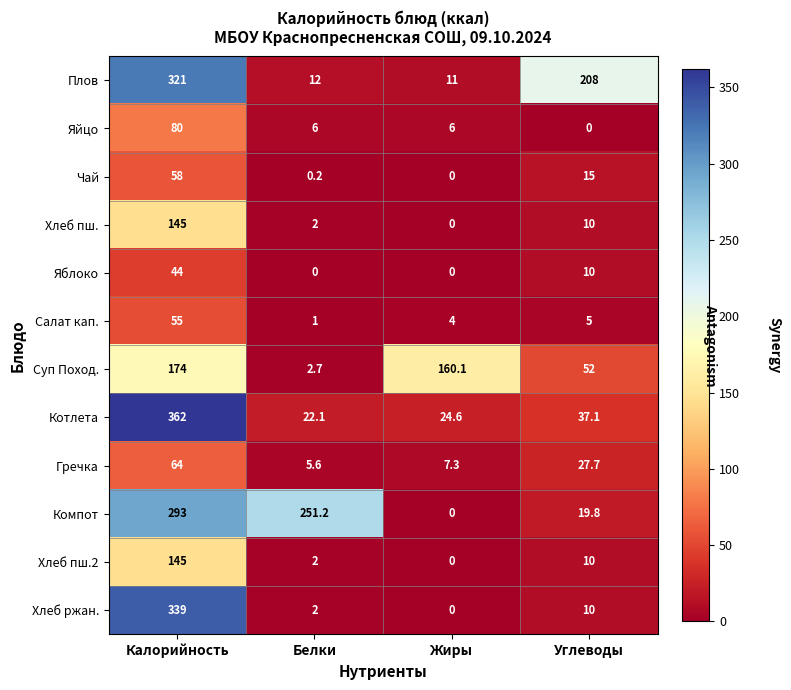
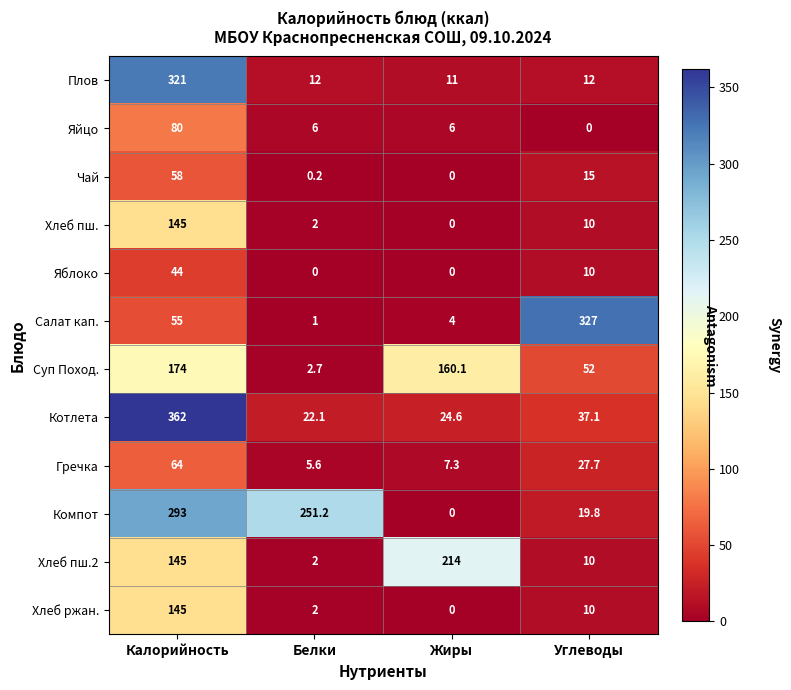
Плов, Углеводы: 208 -> 12
Салат кап., Углеводы: 5 -> 327
Хлеб пш.2, Жиры: 0 -> 214
Хлеб ржан., Калорийность: 339 -> 145
